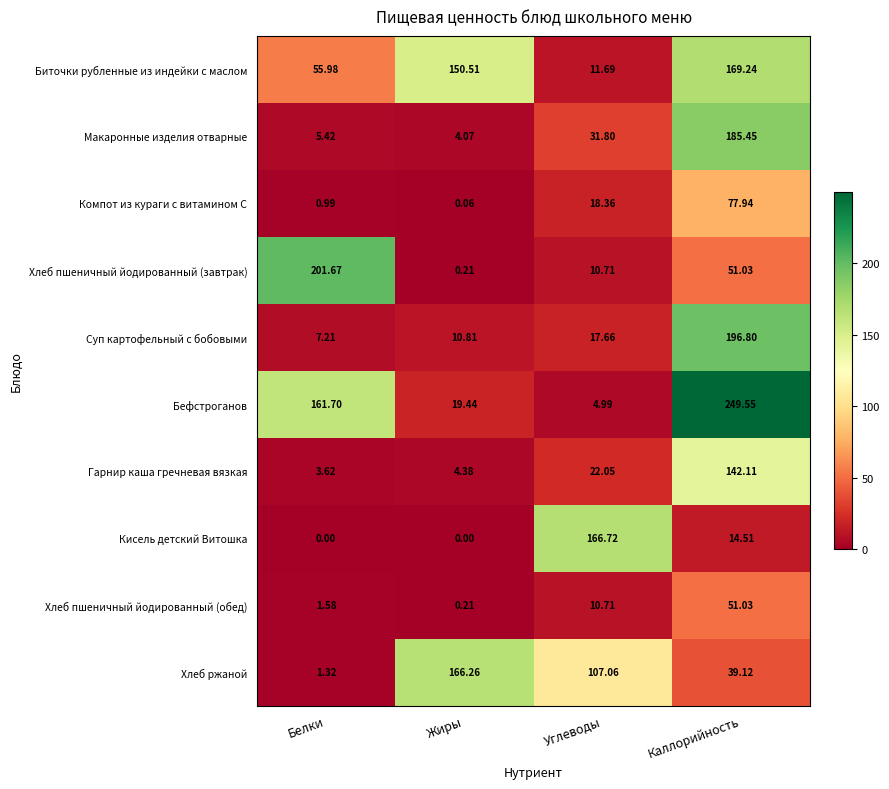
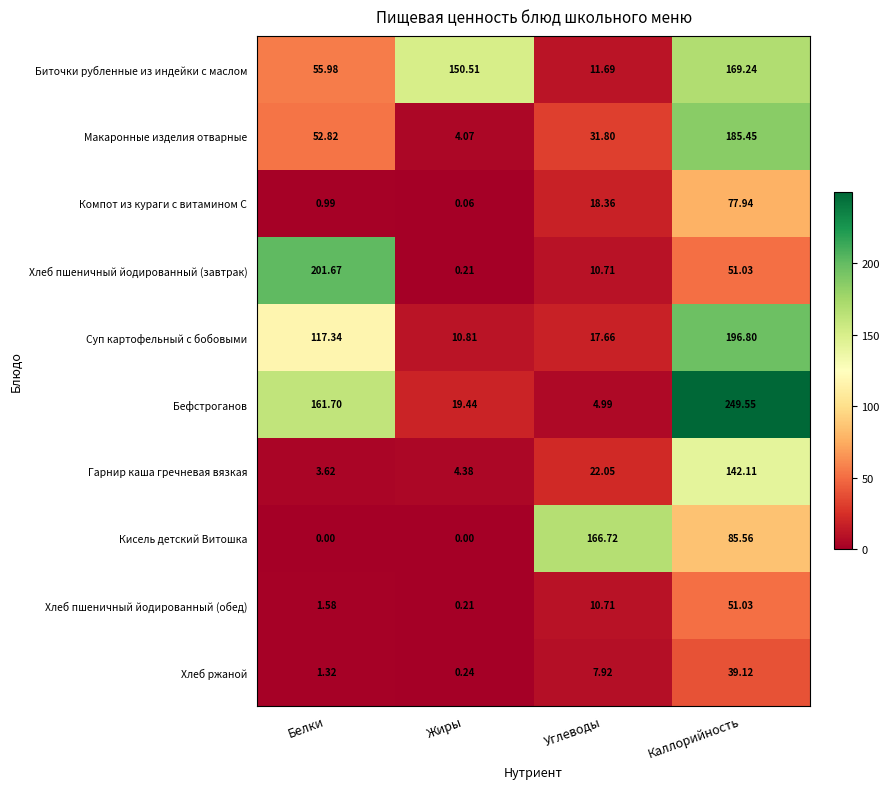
Макаронные изделия отварные, Белки: 5.42 -> 52.82
Суп картофельный с бобовыми, Белки: 7.21 -> 117.34
Кисель детский Витошка, Каллорийность: 14.51 -> 85.56
Хлеб ржаной, Жиры: 166.26 -> 0.24
Хлеб ржаной, Углеводы: 107.06 -> 7.92
